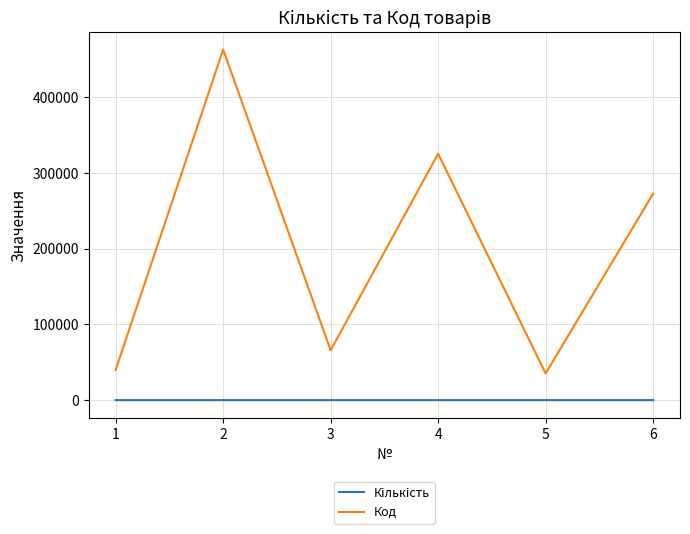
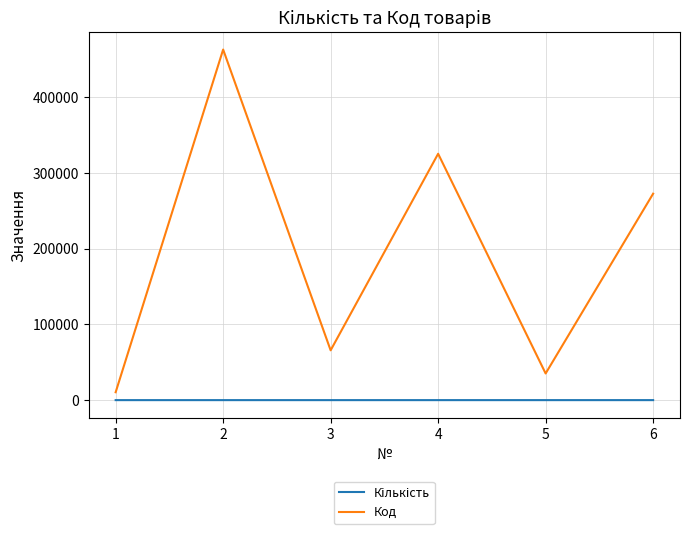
Код, 1: 40000 -> 10000
